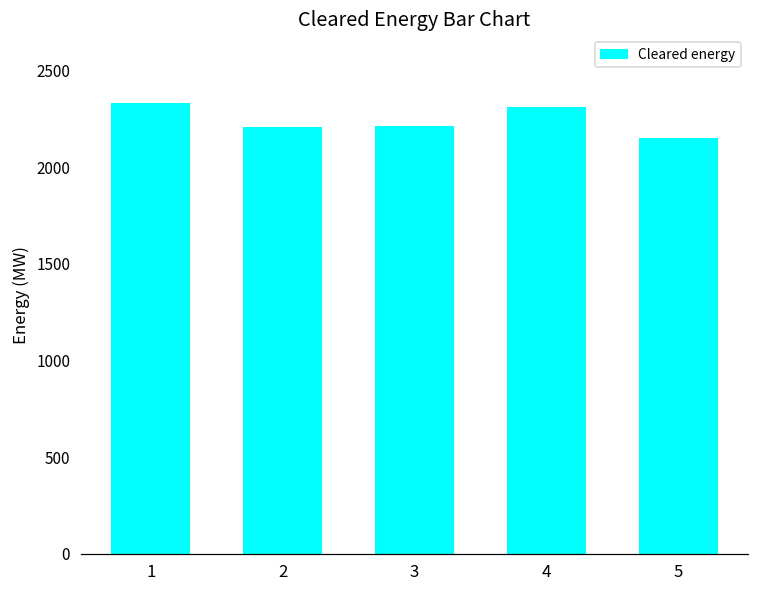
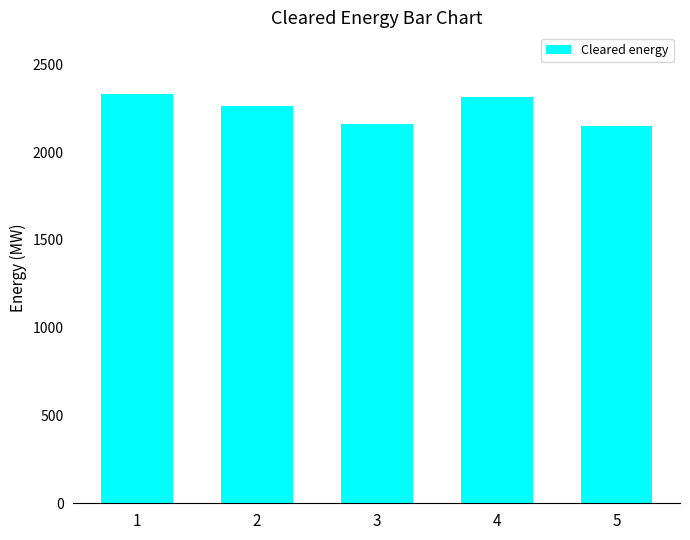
2: 2210 -> 2260
3: 2210 -> 2160
